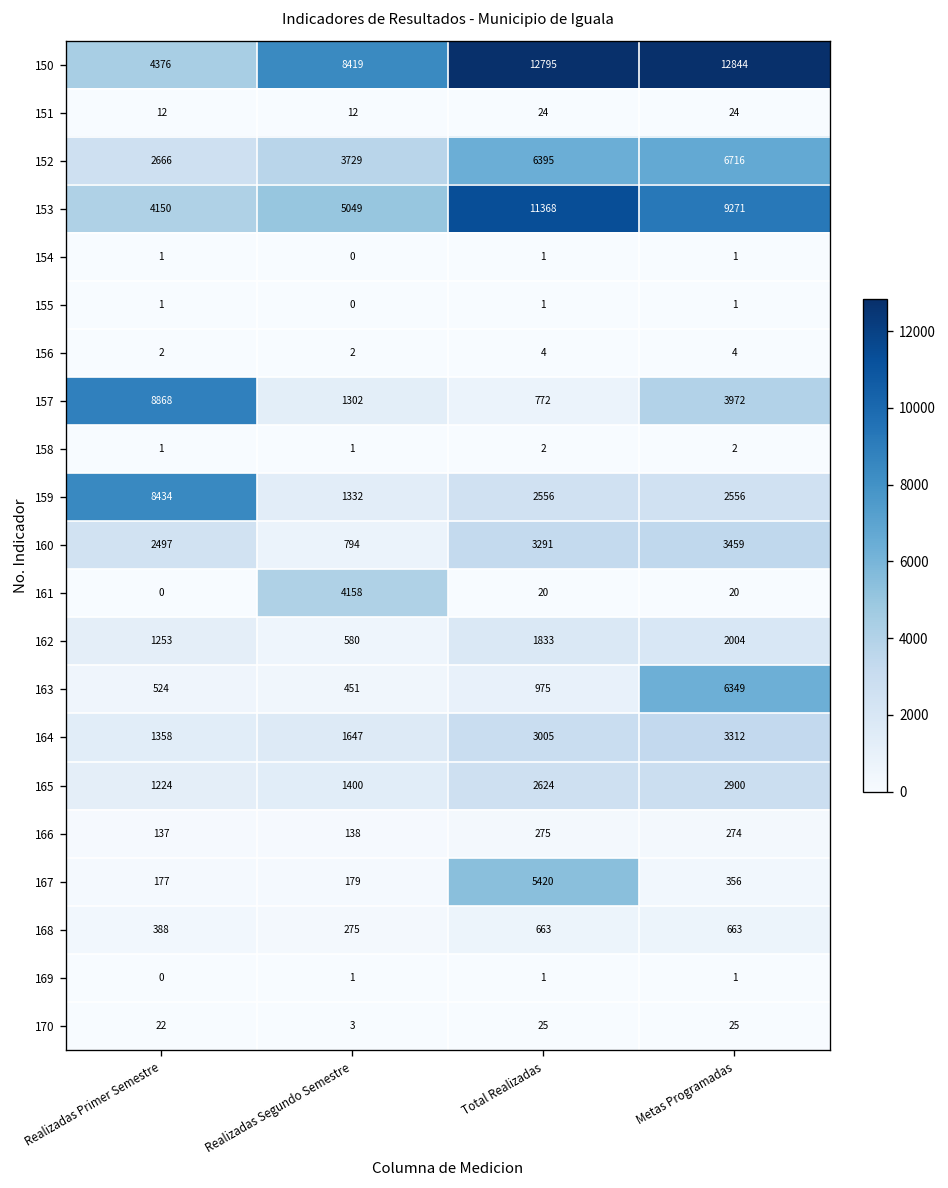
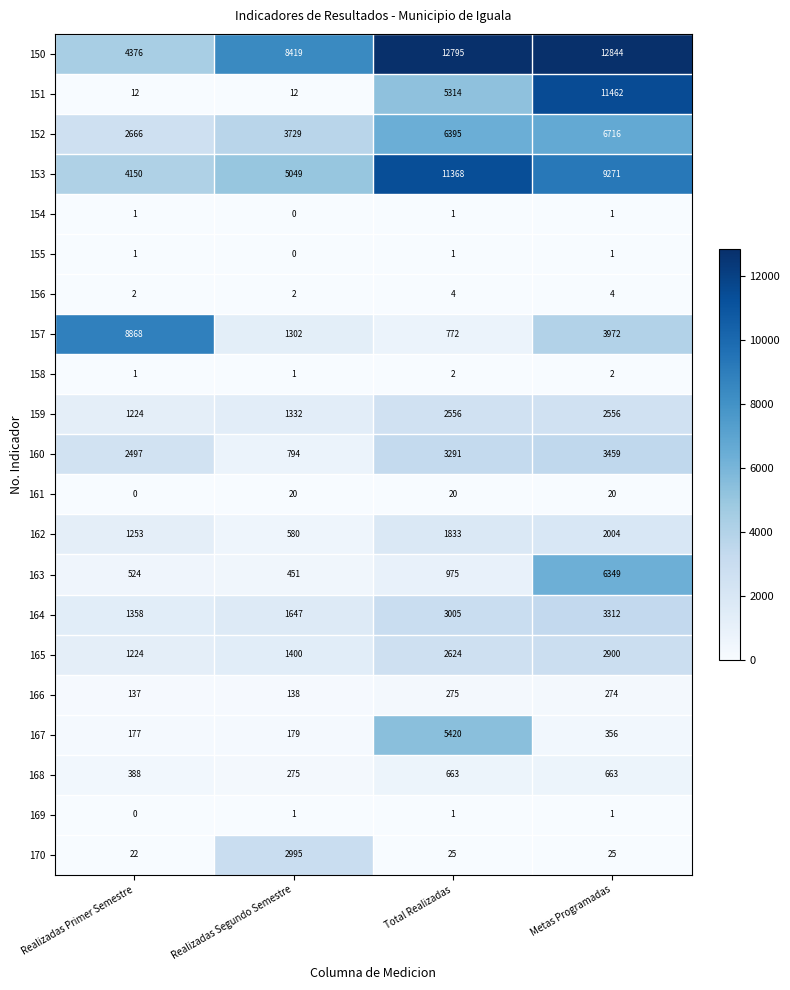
151, Total Realizadas: 24 -> 5314
151, Metas Programadas: 24 -> 11462
159, Realizadas Primer Semestre: 8434 -> 1224
161, Realizadas Segundo Semestre: 4158 -> 20
170, Realizadas Segundo Semestre: 3 -> 2995
